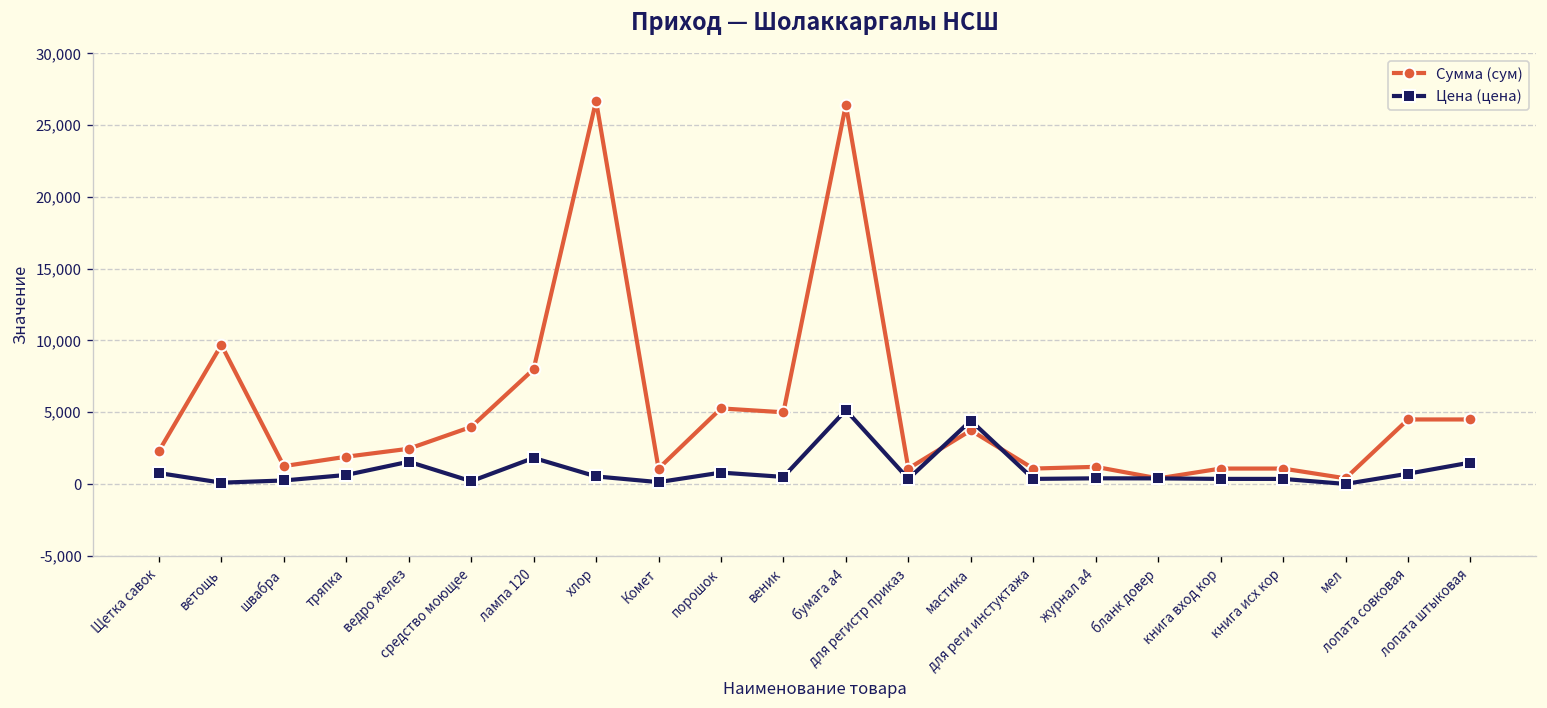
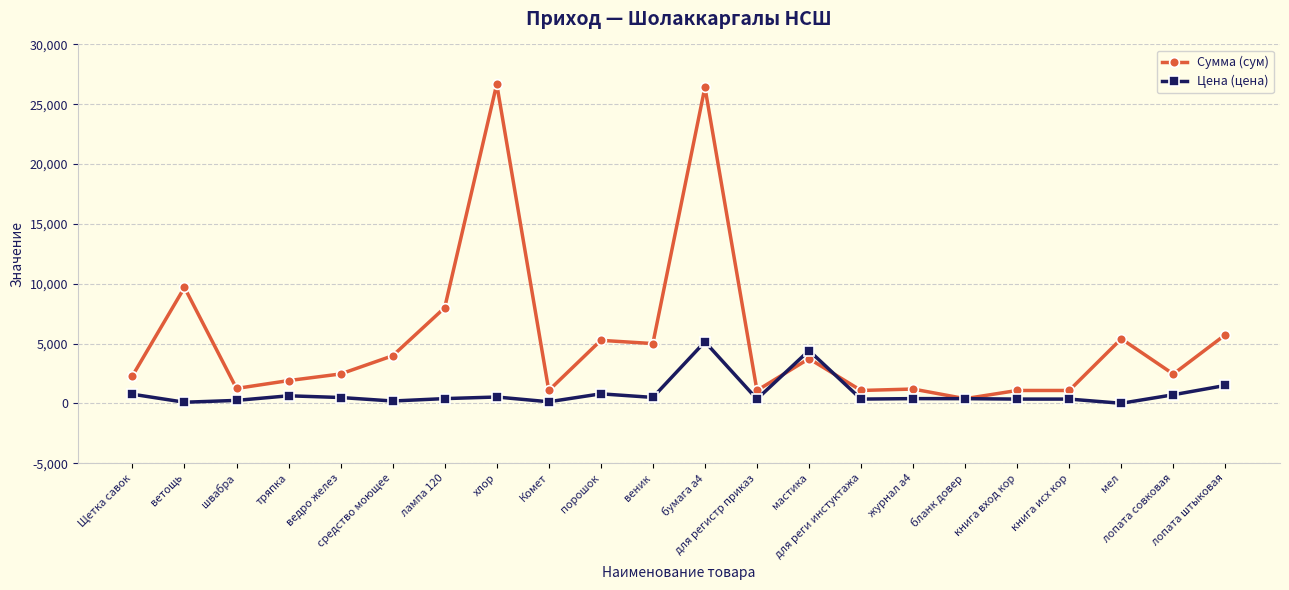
Цена (цена), ведро желез: 1,600 -> 500
Цена (цена), лампа 120: 1,800 -> 400
Сумма (сум), мел: 400 -> 5,400
Сумма (сум), лопата совковая: 4,500 -> 2,500
Сумма (сум), лопата штыковая: 4,500 -> 5,700
